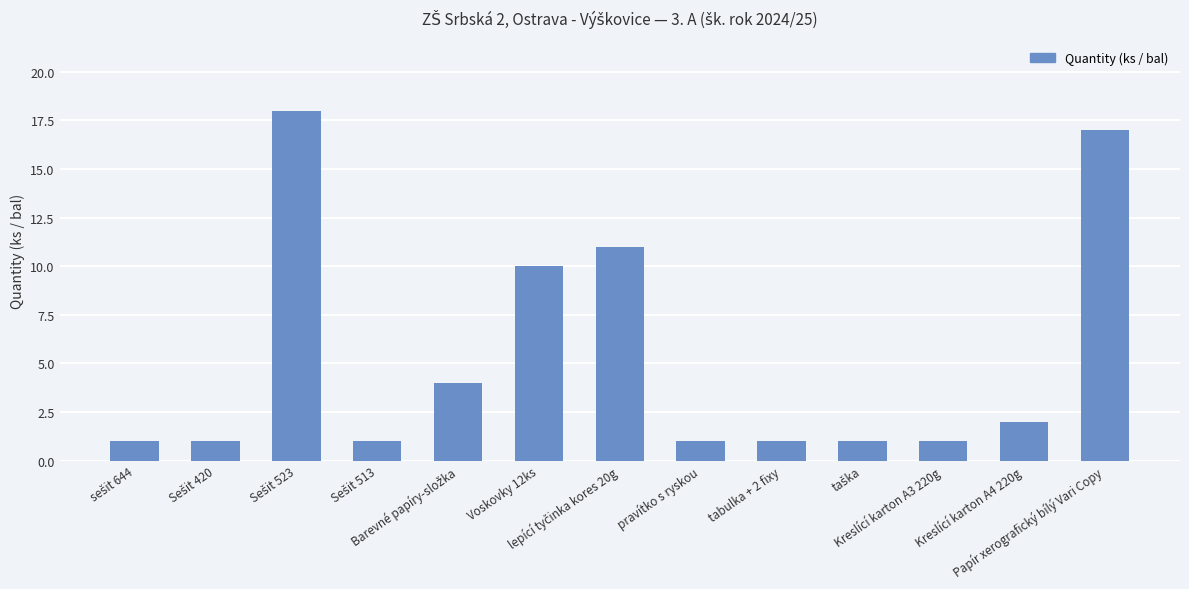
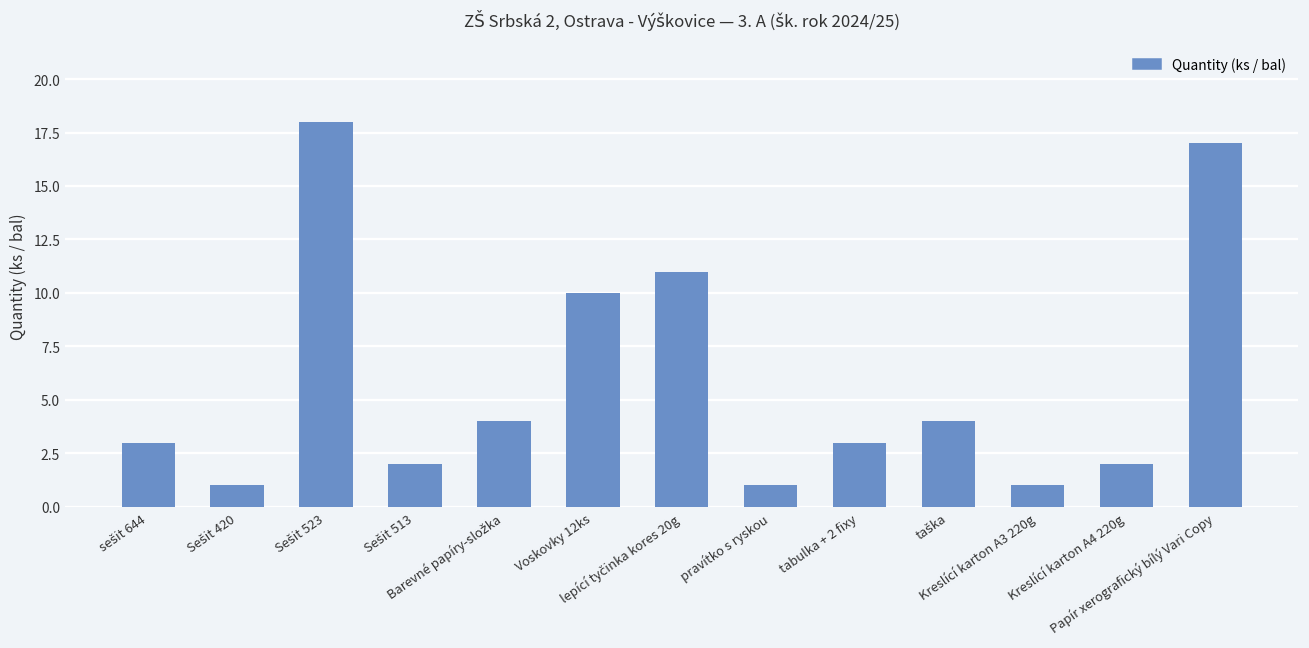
sešit 644: 1 -> 3
Sešit 513: 1 -> 2
tabulka + 2 fixy: 1 -> 3
taška: 1 -> 4
